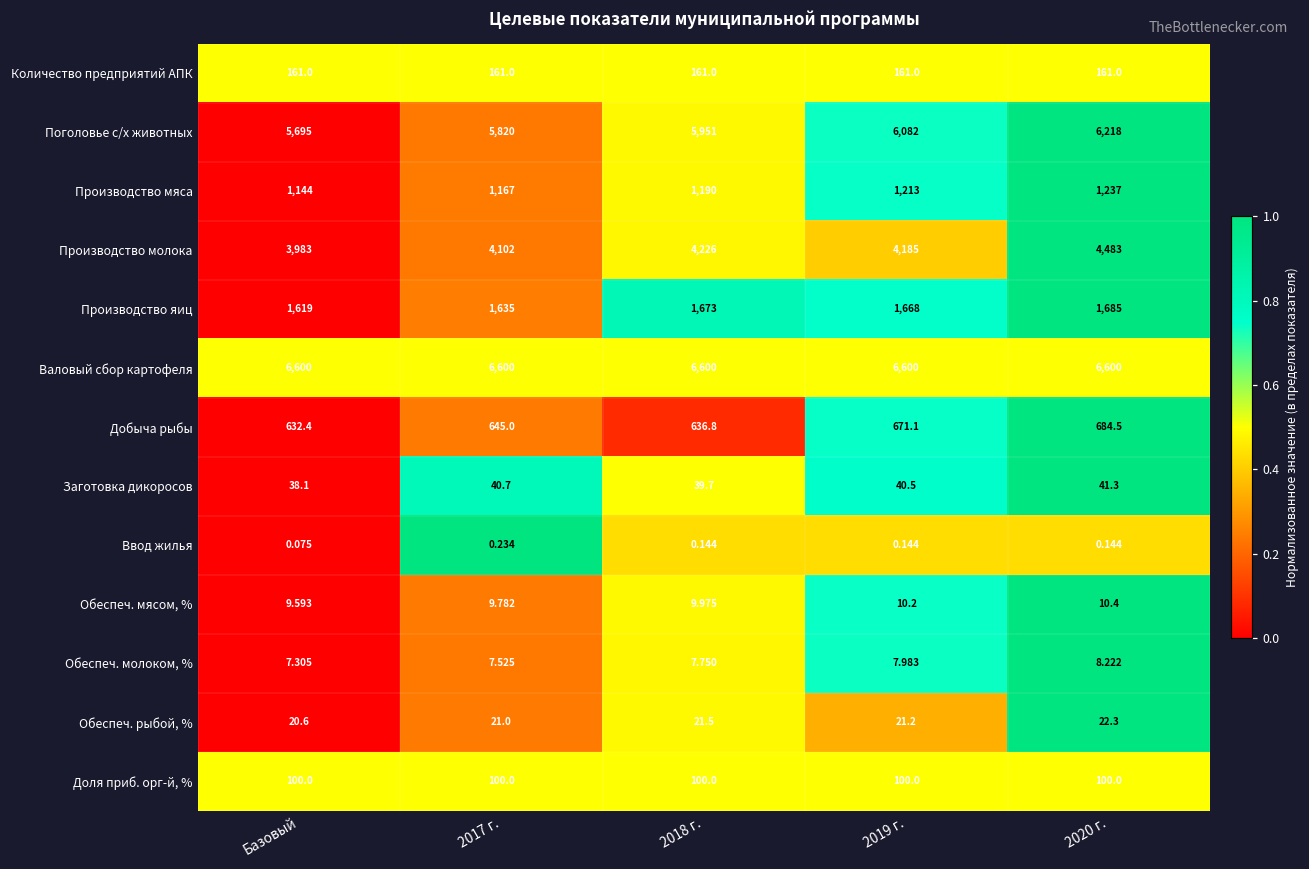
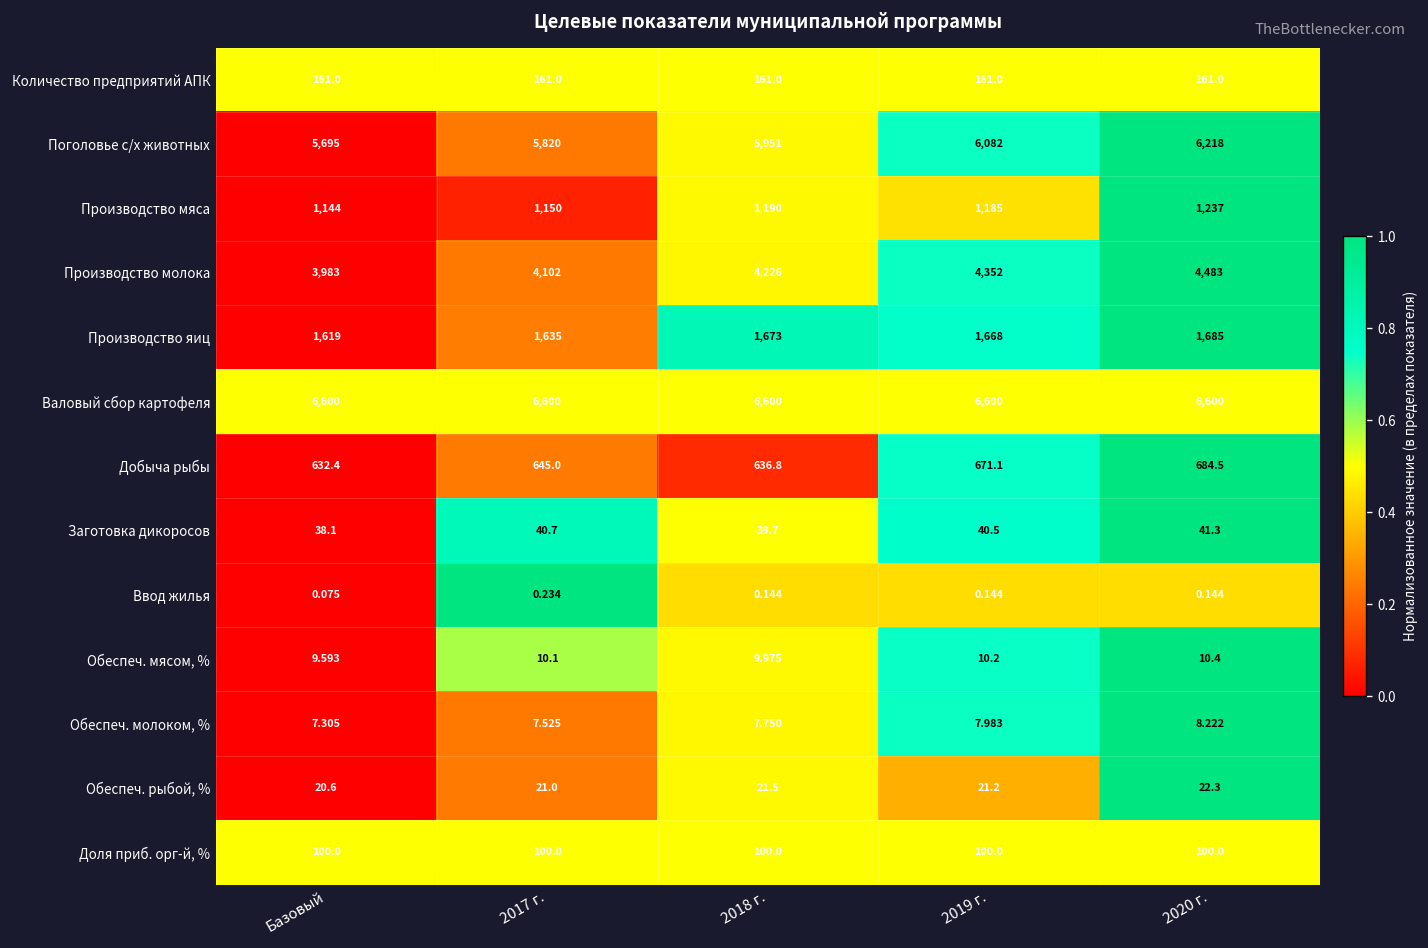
Производство мяса, 2017 г.: 1,167 -> 1,150
Производство мяса, 2019 г.: 1,213 -> 1,185
Производство молока, 2019 г.: 4,185 -> 4,352
Обеспеч. мясом, %, 2017 г.: 9.782 -> 10.1
